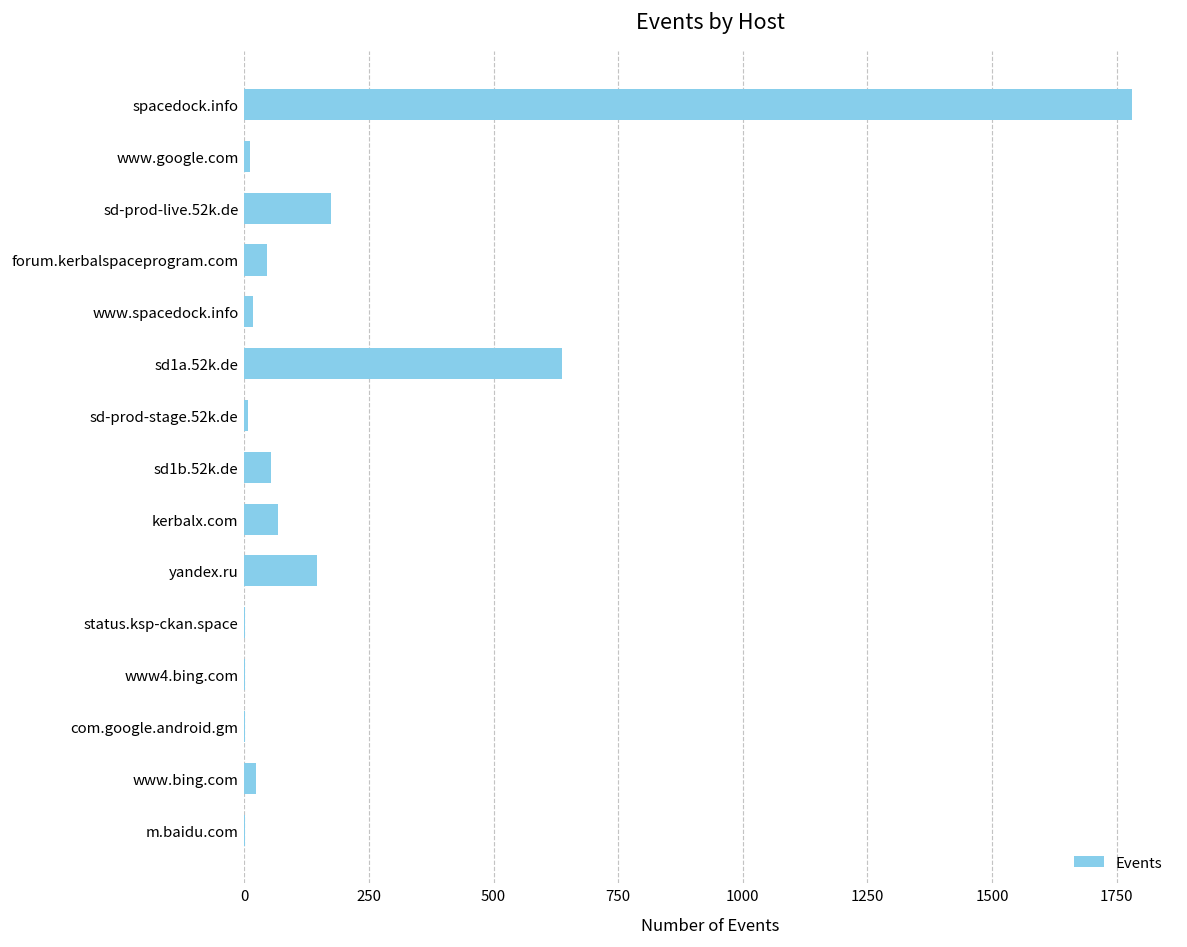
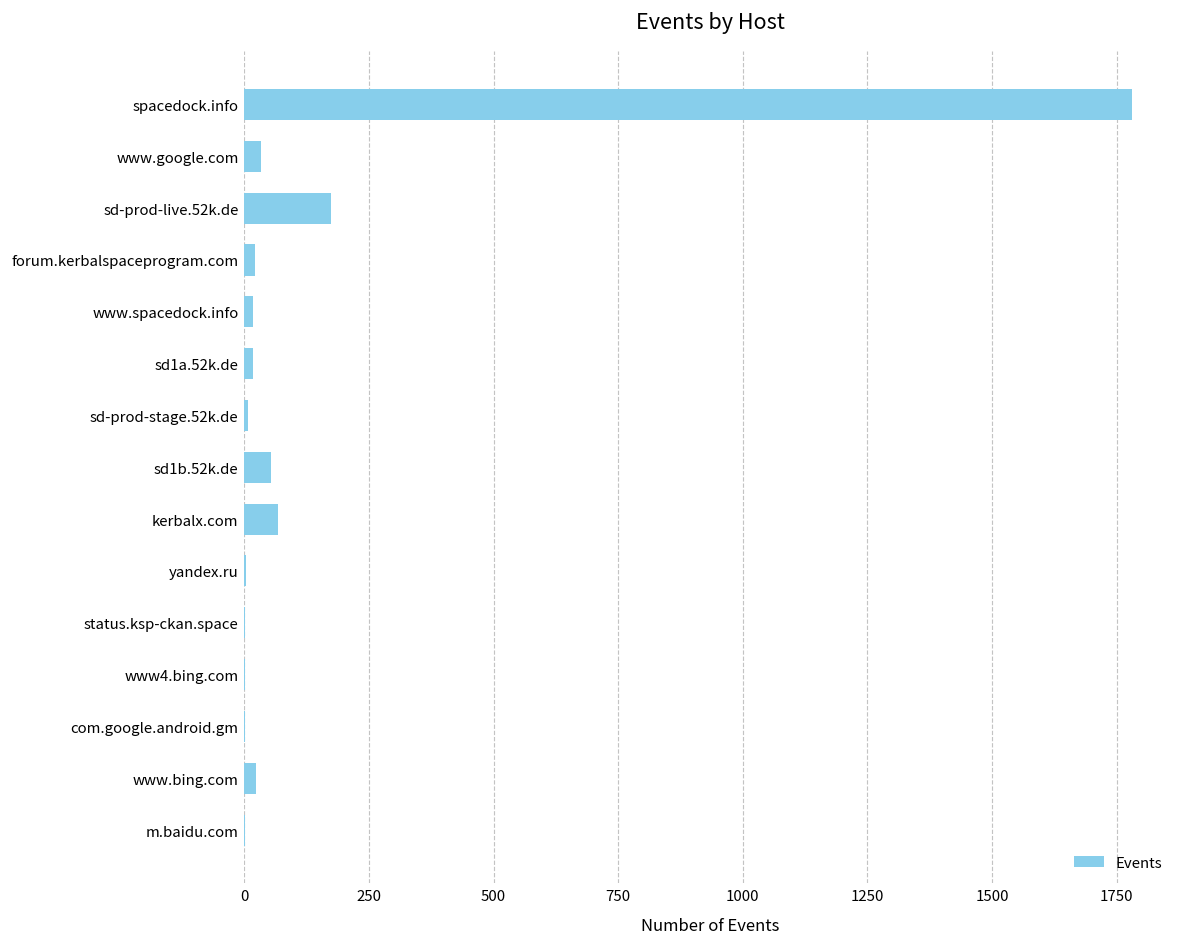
www.google.com: 10 -> 30
forum.kerbalspaceprogram.com: 50 -> 20
sd1a.52k.de: 640 -> 20
yandex.ru: 150 -> 0
